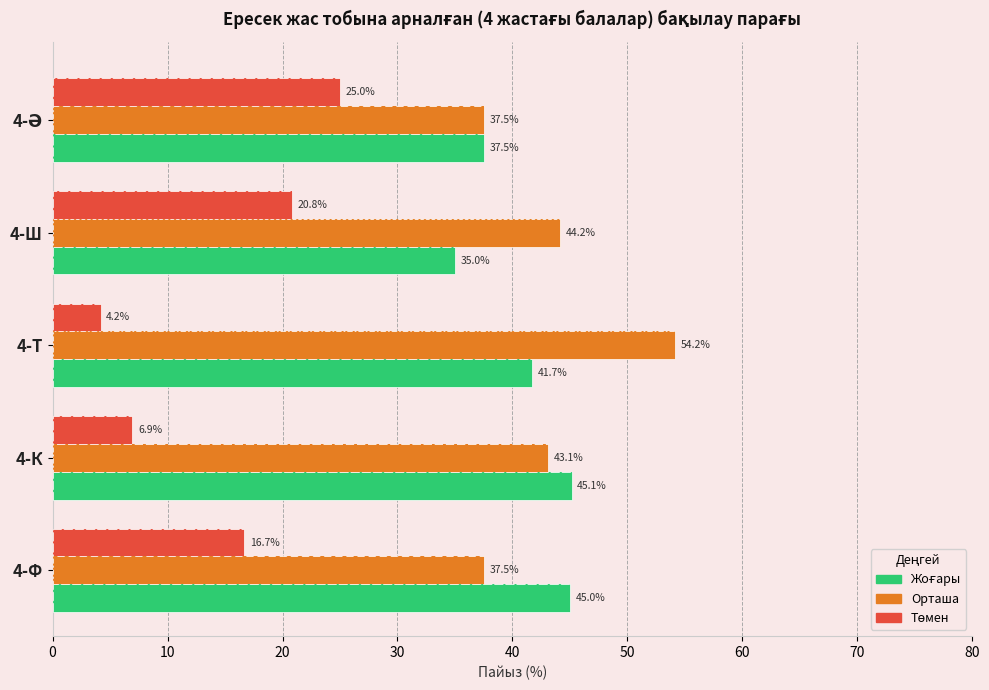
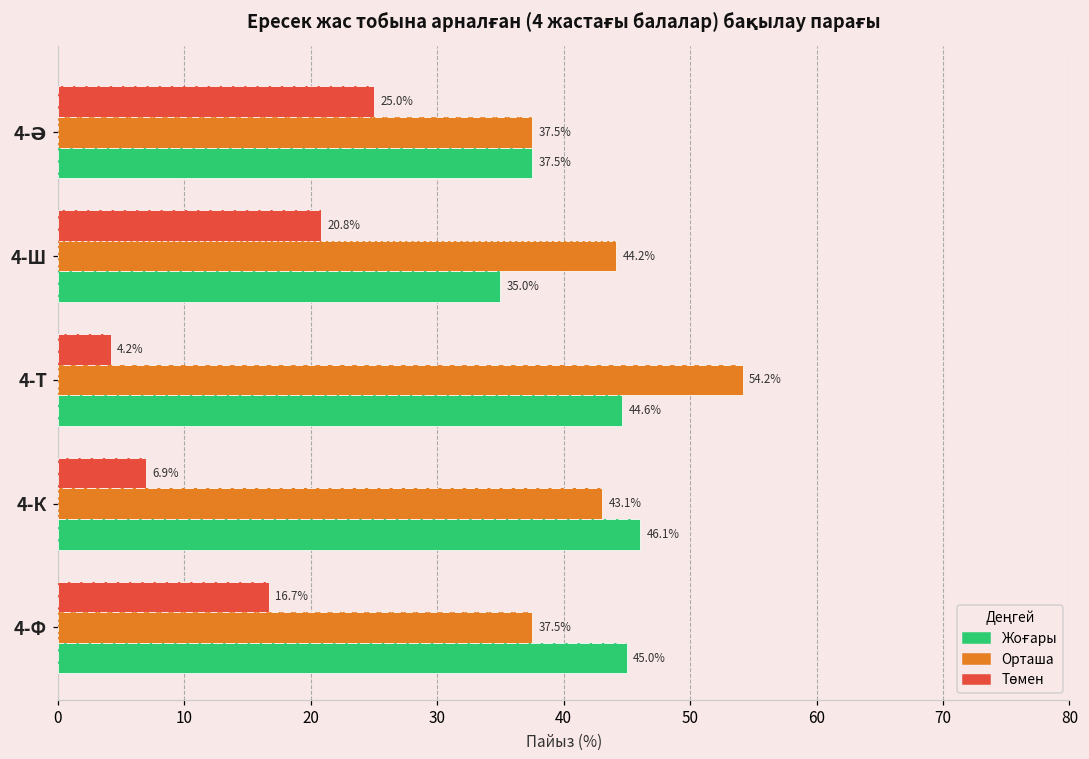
Жоғары, 4-Т: 41.7% -> 44.6%
Жоғары, 4-К: 45.1% -> 46.1%
